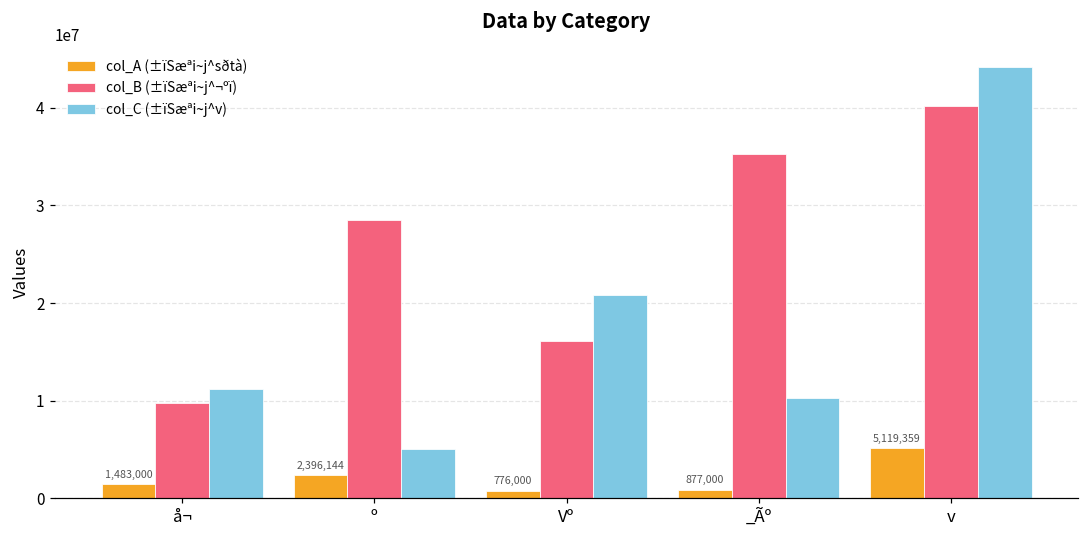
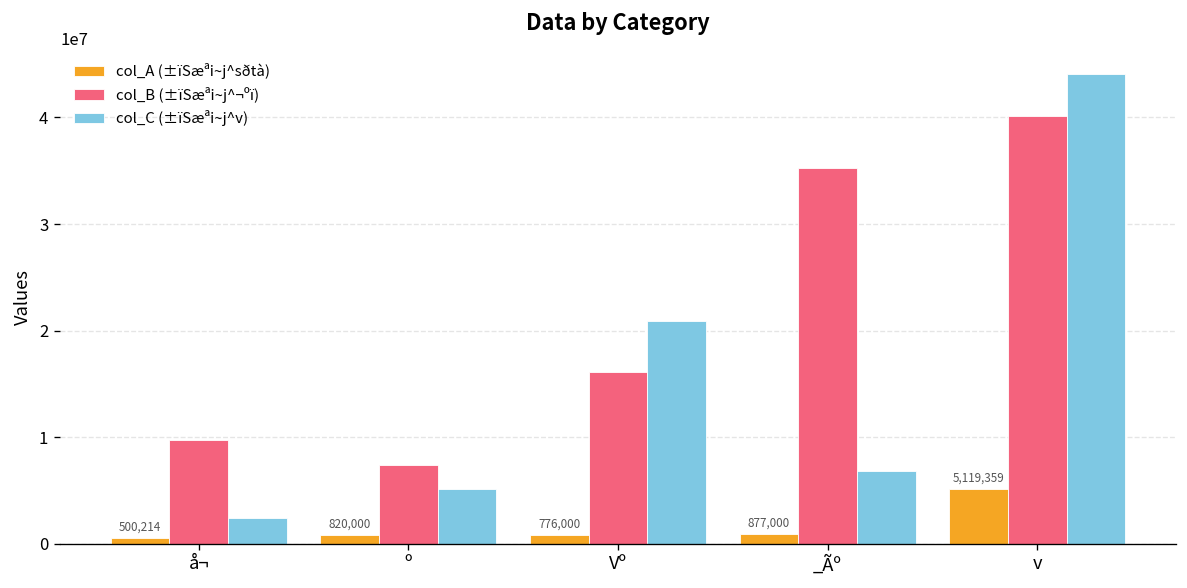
col_A (±ïSæªi~j^sðtà), å¬: 1,483,000 -> 500,214
col_C (±ïSæªi~j^v), å¬: 11000000 -> 2000000
col_A (±ïSæªi~j^sðtà), º: 2,396,144 -> 820,000
col_B (±ïSæªi~j^¬ºï), º: 28000000 -> 7000000
col_C (±ïSæªi~j^v), _Ãº: 10000000 -> 7000000
